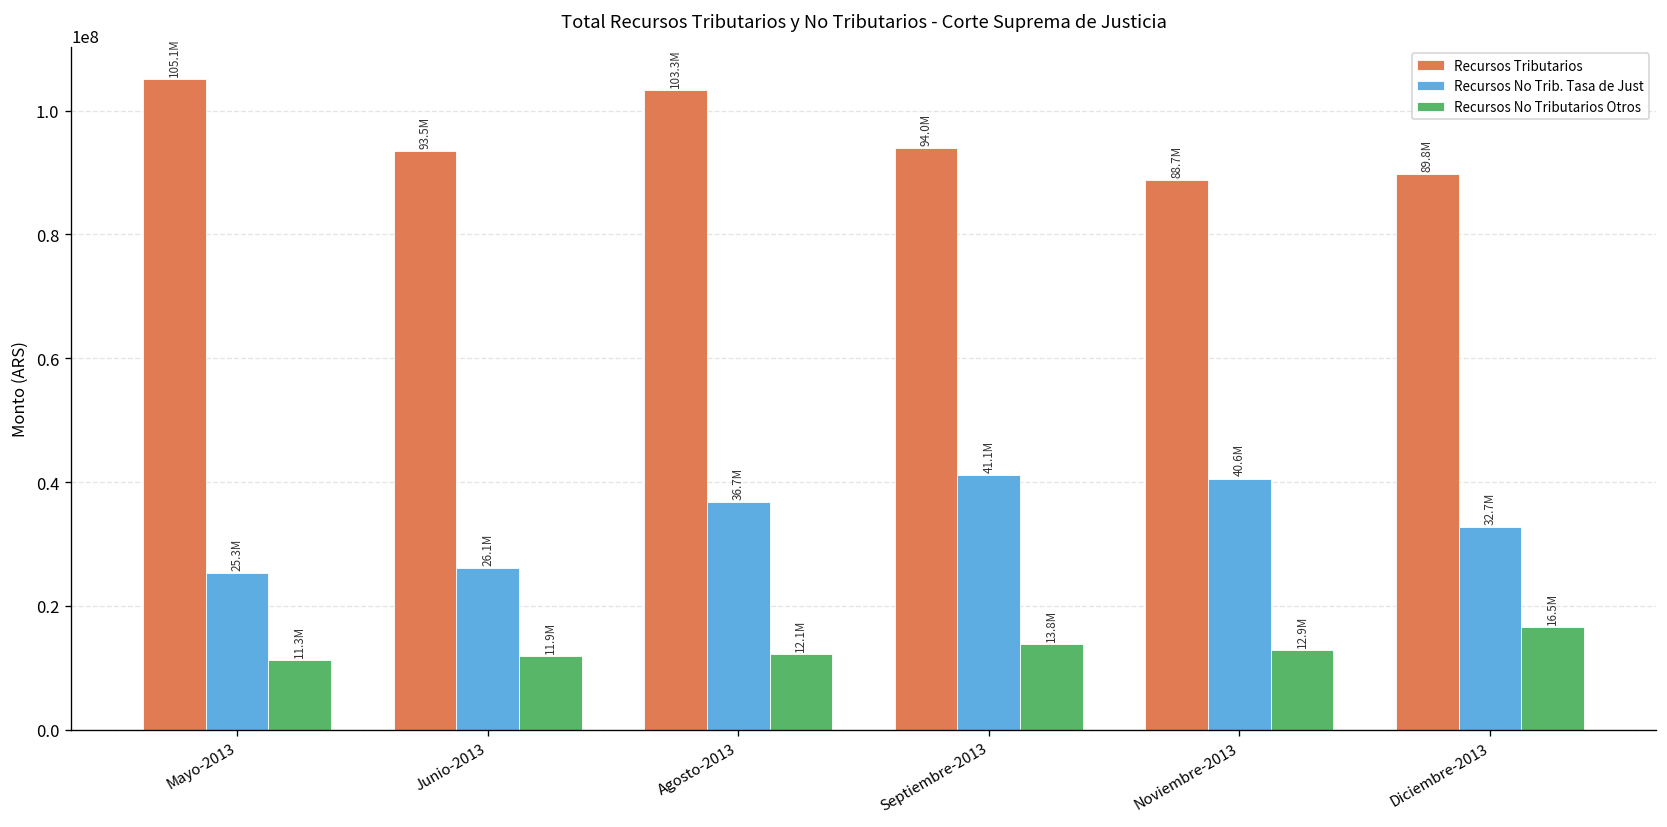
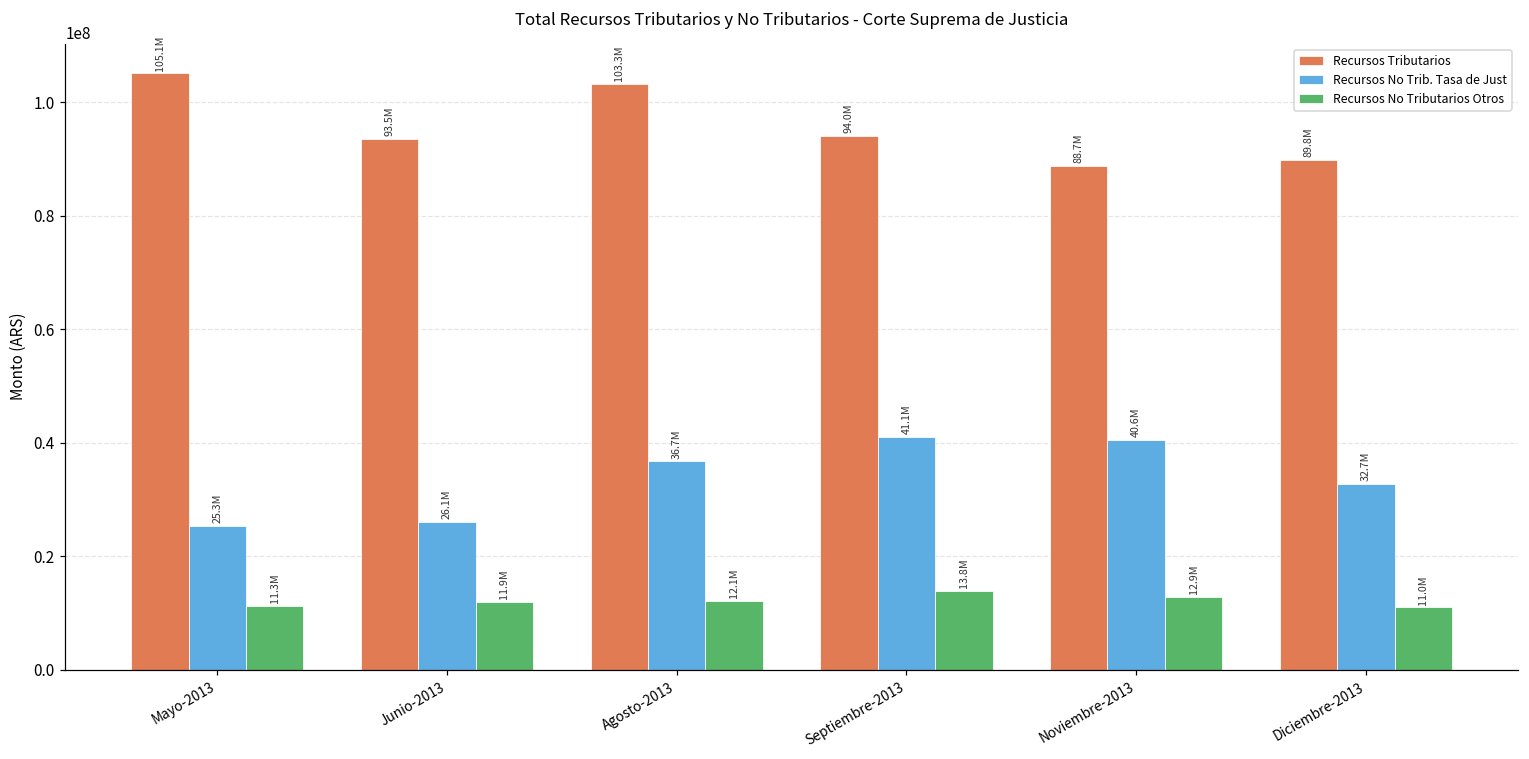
Recursos No Tributarios Otros, Diciembre-2013: 16.5M -> 11.0M
